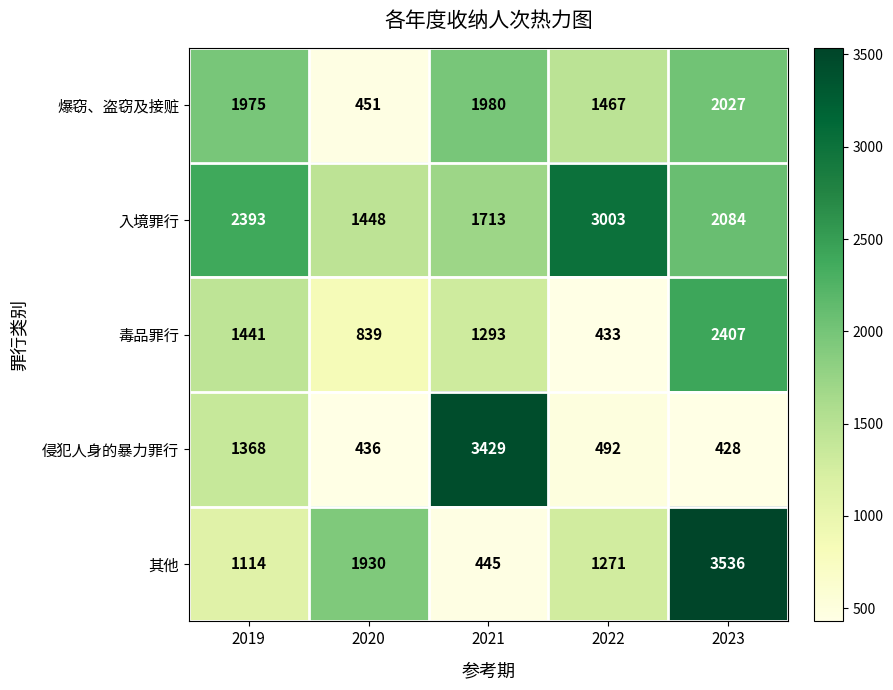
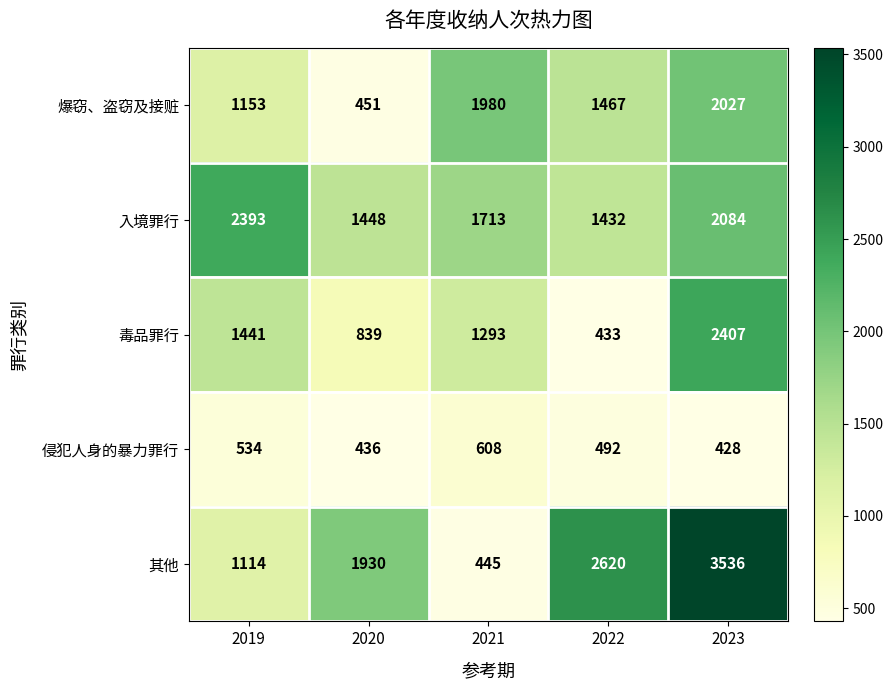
爆窃、盗窃及接赃, 2019: 1975 -> 1153
入境罪行, 2022: 3003 -> 1432
侵犯人身的暴力罪行, 2019: 1368 -> 534
侵犯人身的暴力罪行, 2021: 3429 -> 608
其他, 2022: 1271 -> 2620
